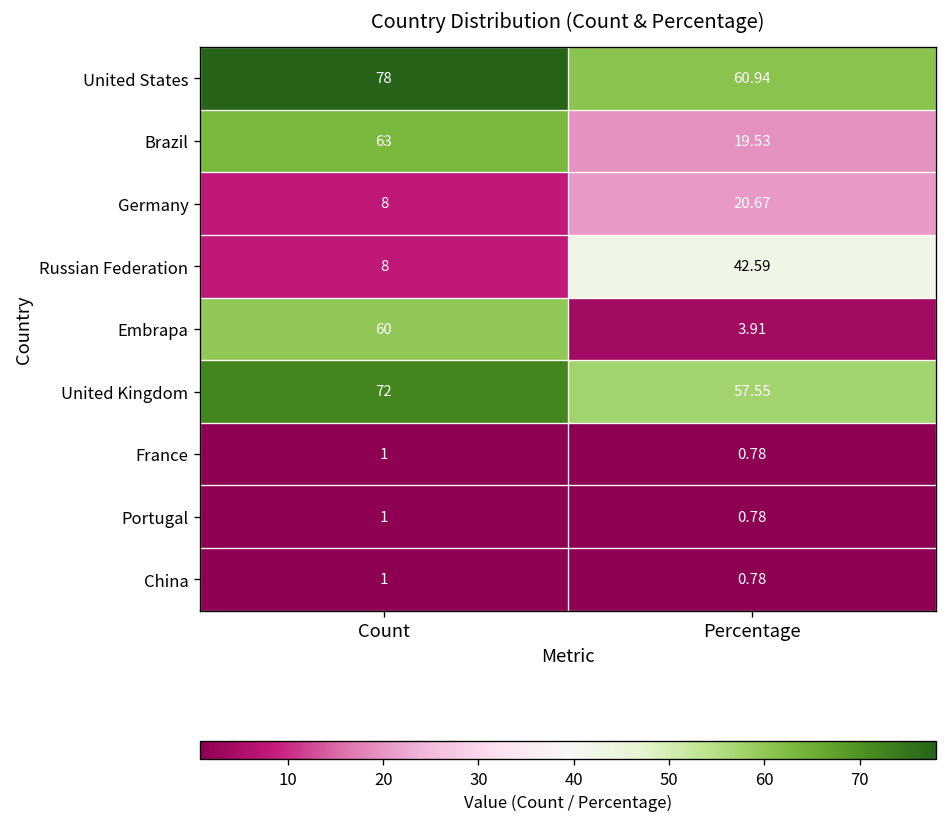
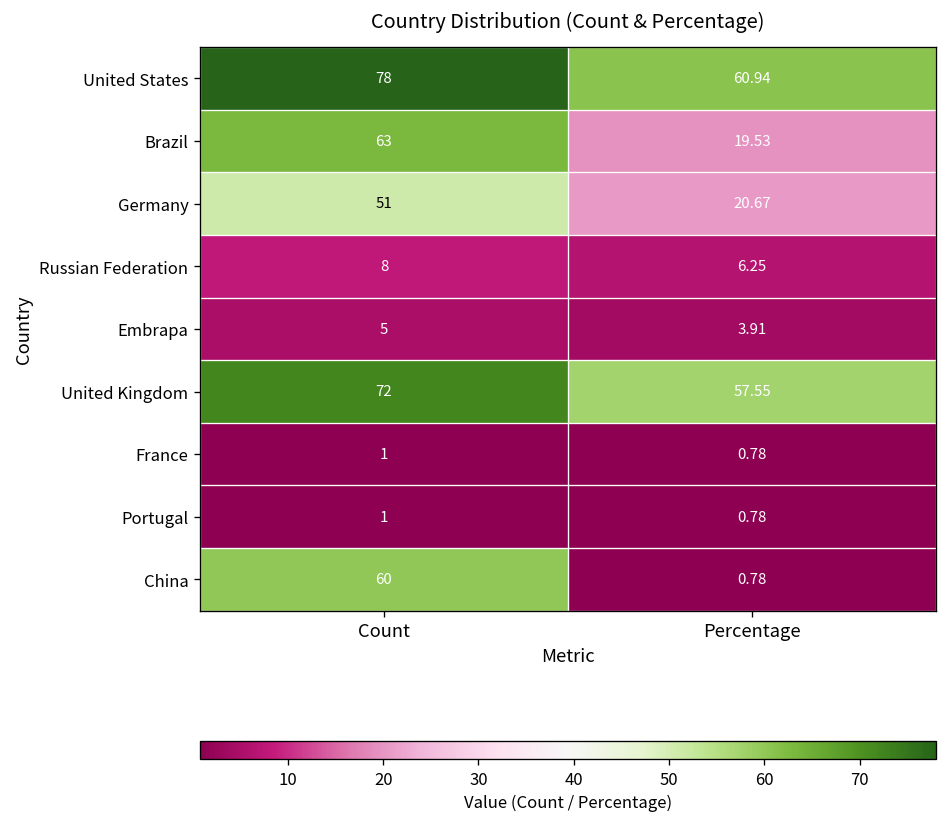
Germany, Count: 8 -> 51
Russian Federation, Percentage: 42.59 -> 6.25
Embrapa, Count: 60 -> 5
China, Count: 1 -> 60
